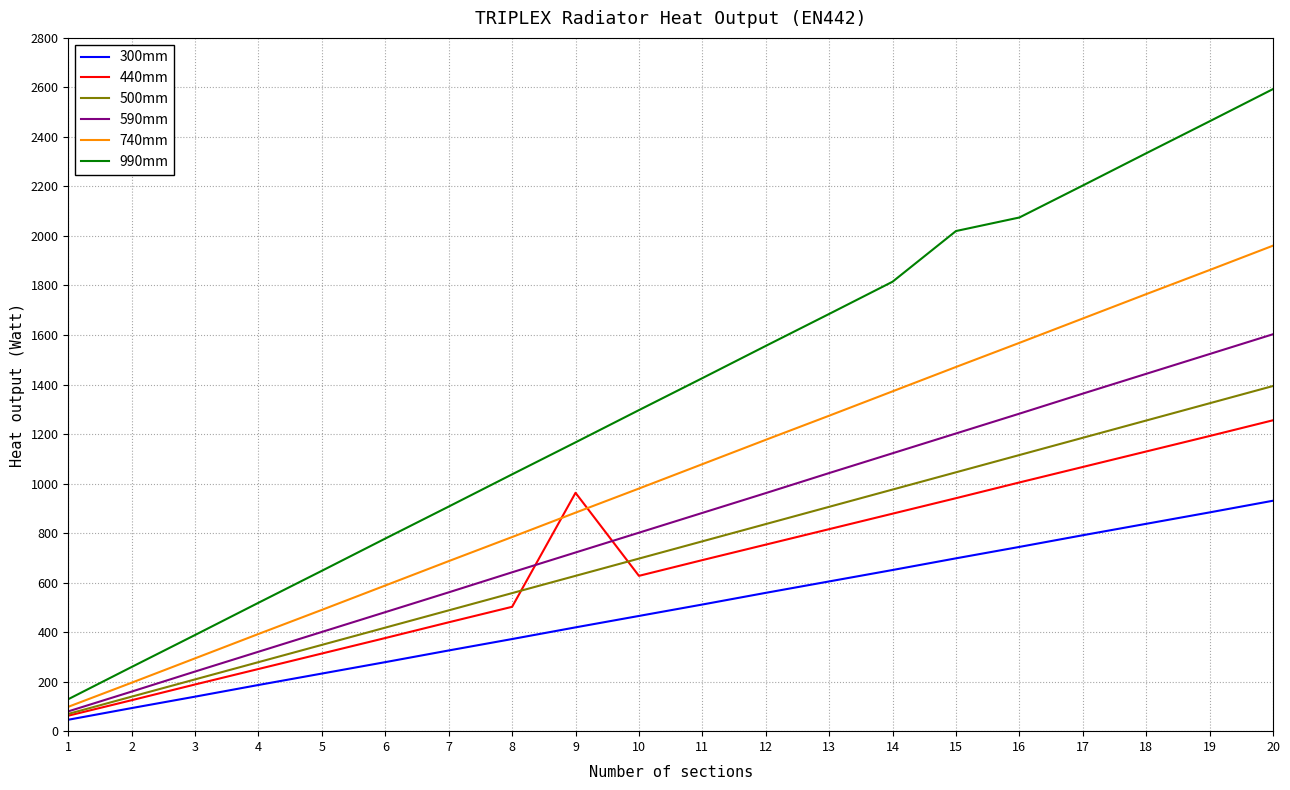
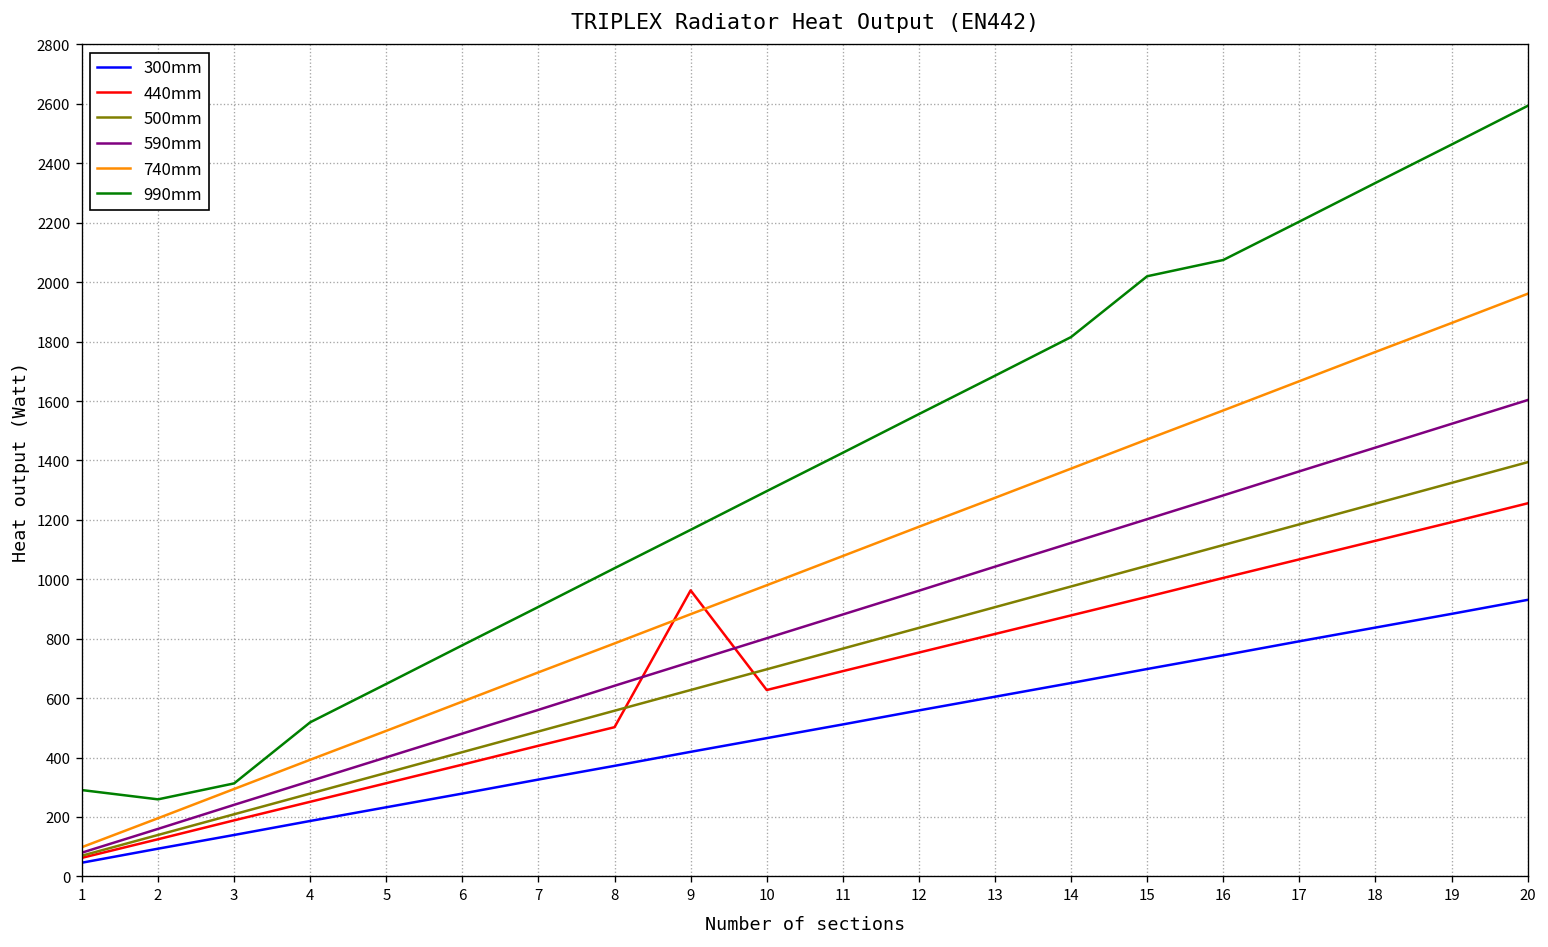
990mm, 1: 130 -> 290
990mm, 3: 390 -> 310
